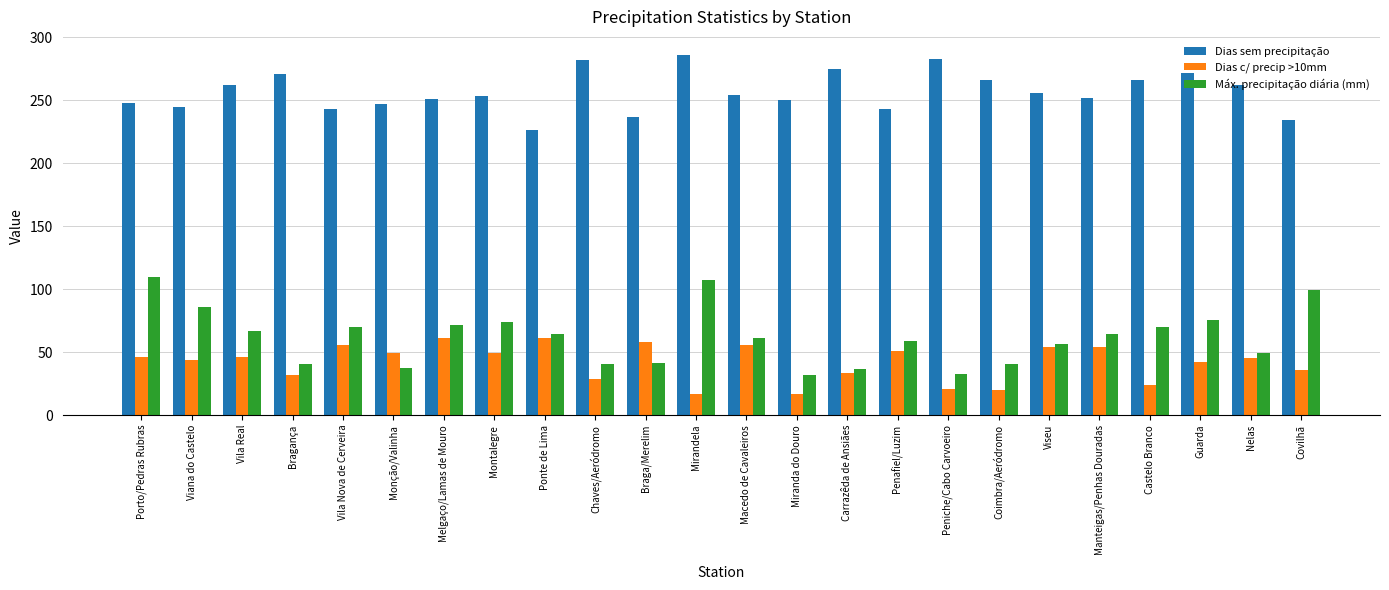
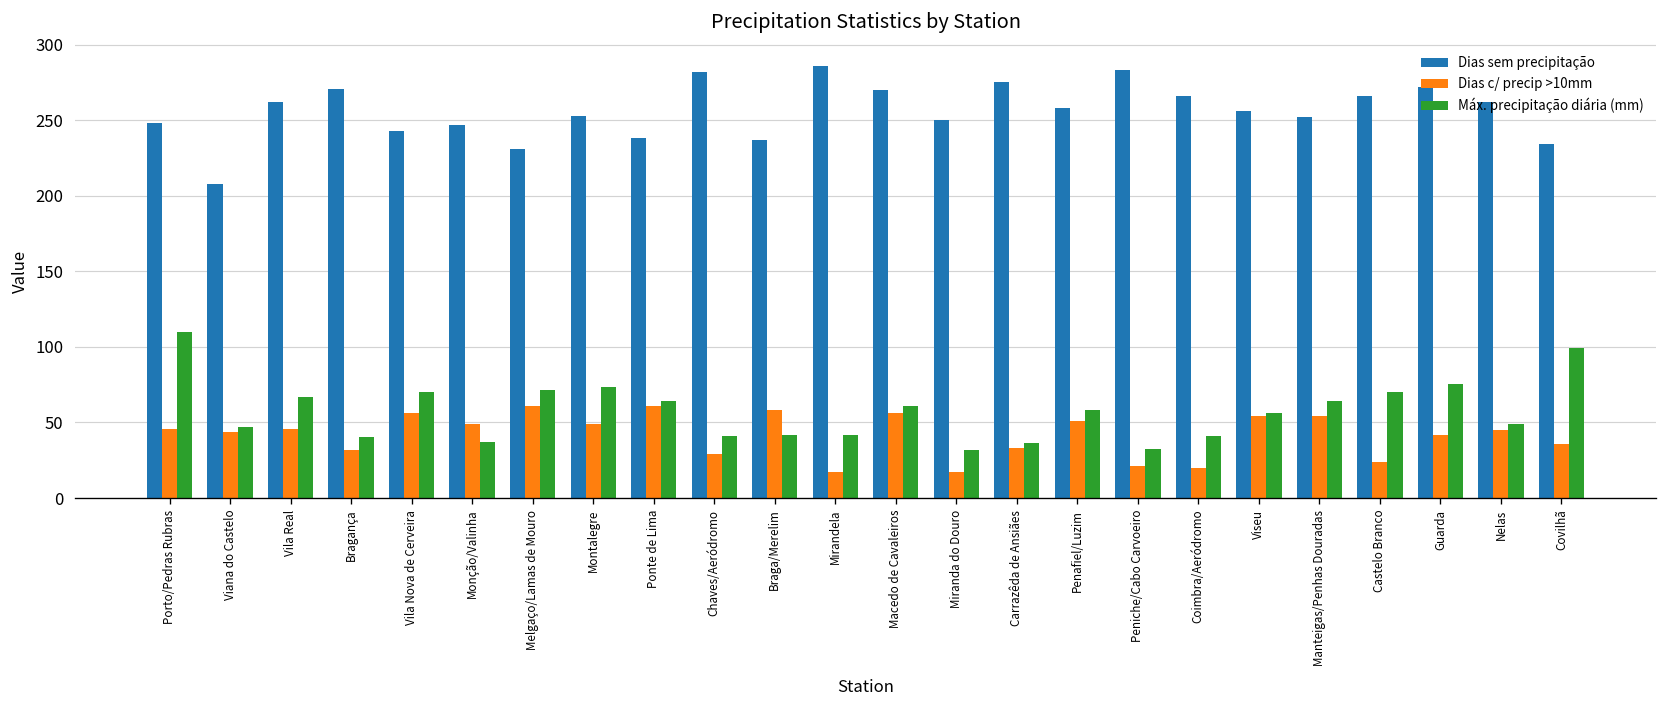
Dias sem precipitação, Viana do Castelo: 245 -> 208
Máx. precipitação diária (mm), Viana do Castelo: 86 -> 47
Dias sem precipitação, Melgaço/Lamas de Mouro: 251 -> 231
Dias sem precipitação, Ponte de Lima: 226 -> 238
Máx. precipitação diária (mm), Mirandela: 107 -> 42
Dias sem precipitação, Macedo de Cavaleiros: 254 -> 270
Dias sem precipitação, Penafiel/Luzim: 243 -> 258
